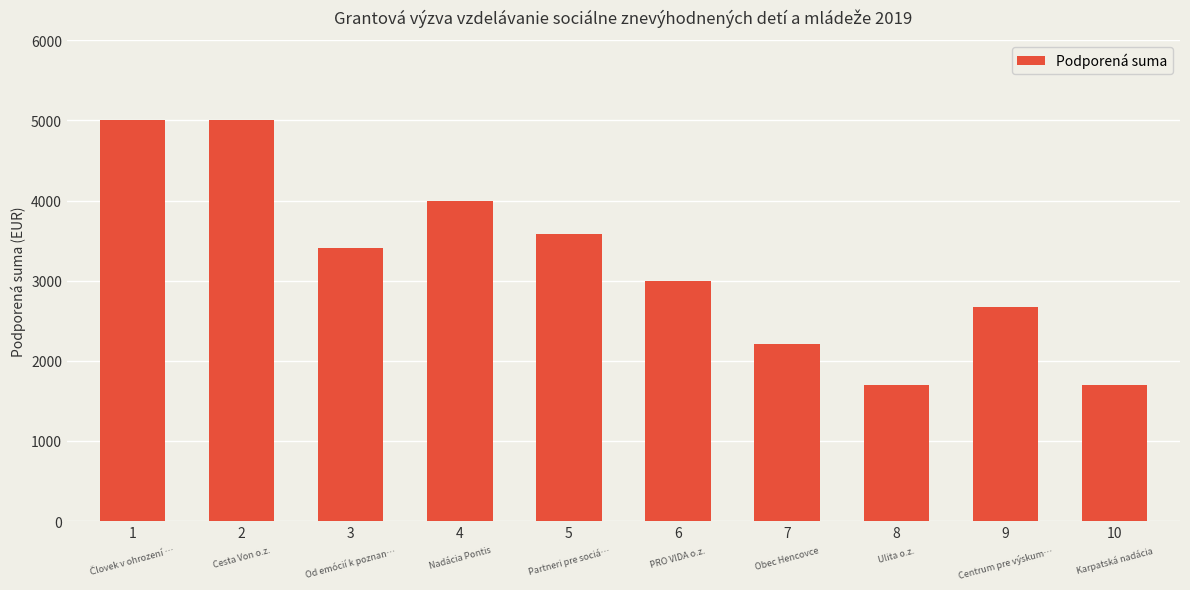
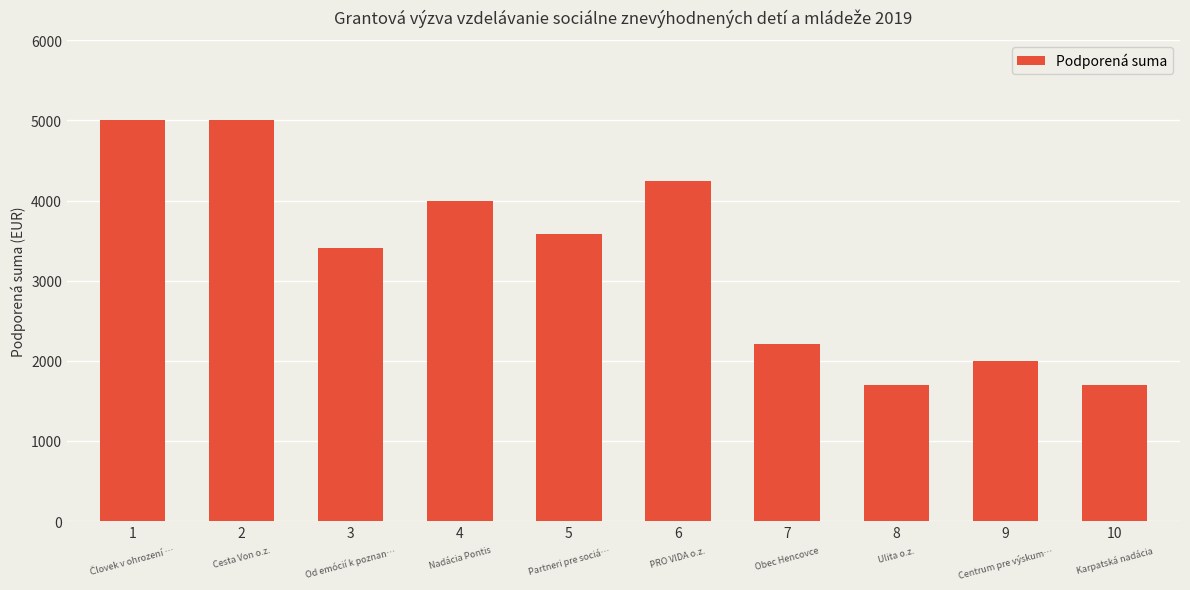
6: 3000 -> 4200
9: 2700 -> 2000
